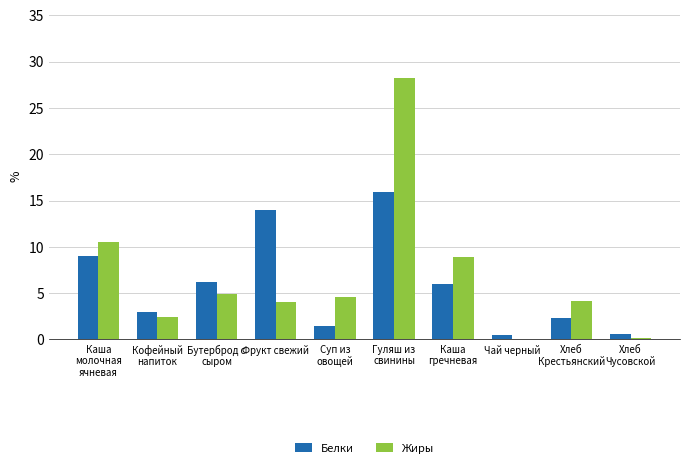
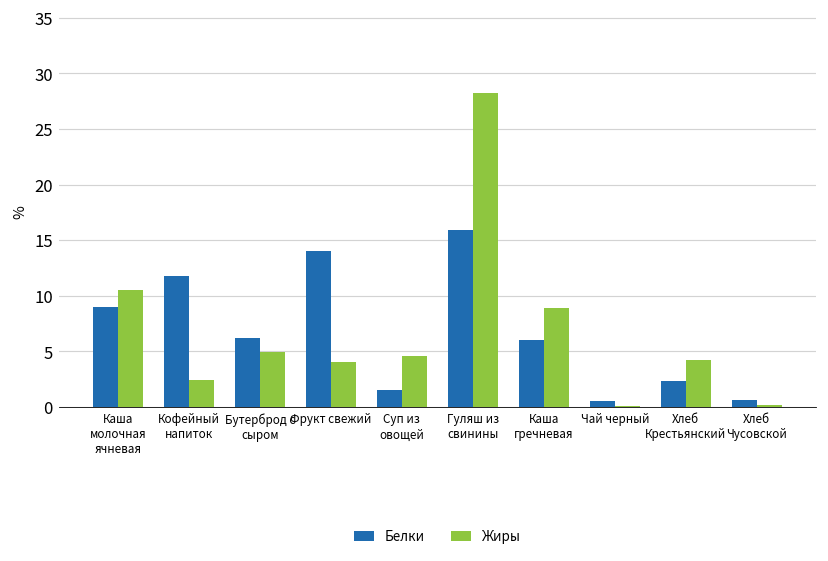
Белки, Кофейный напиток: 3 -> 12
